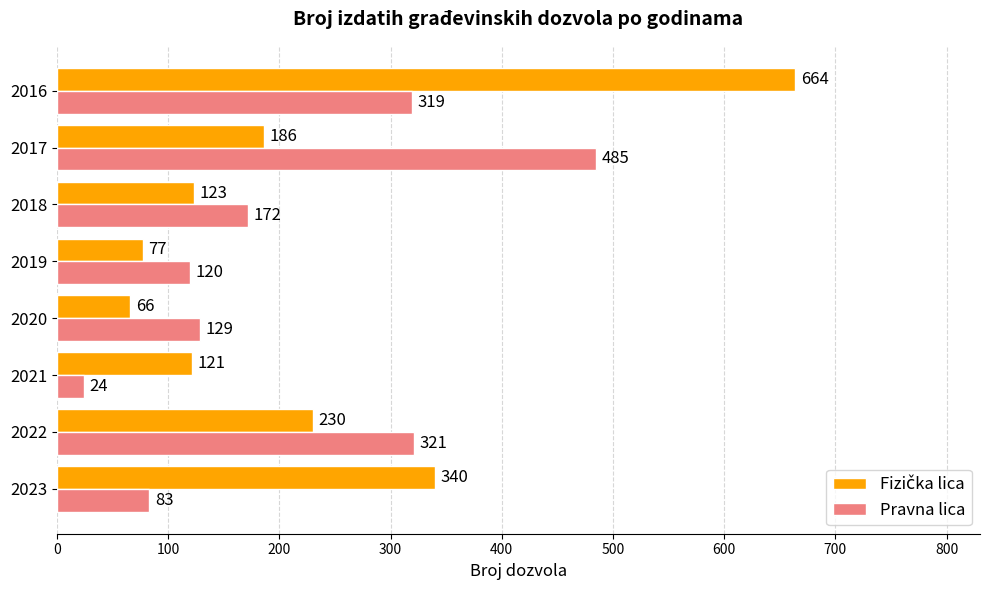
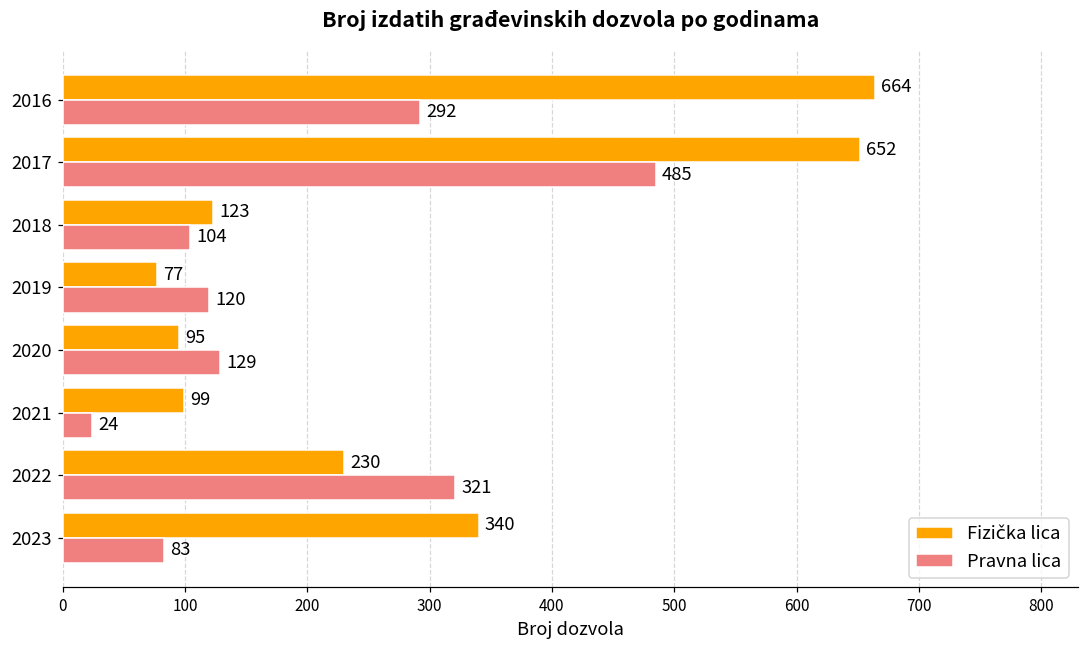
Pravna lica, 2016: 319 -> 292
Fizička lica, 2017: 186 -> 652
Pravna lica, 2018: 172 -> 104
Fizička lica, 2020: 66 -> 95
Fizička lica, 2021: 121 -> 99
